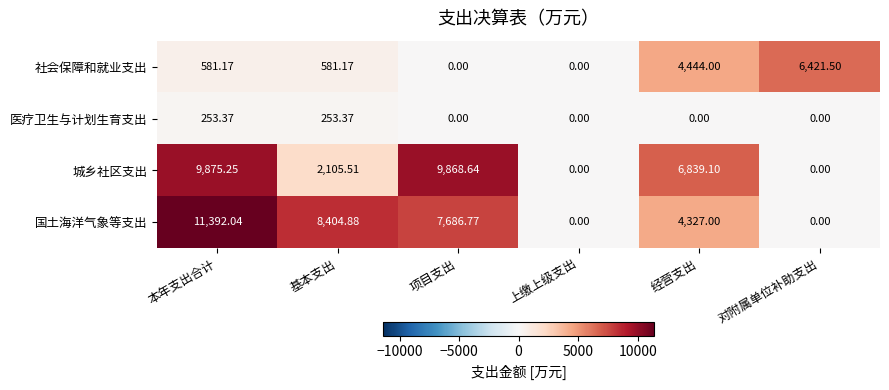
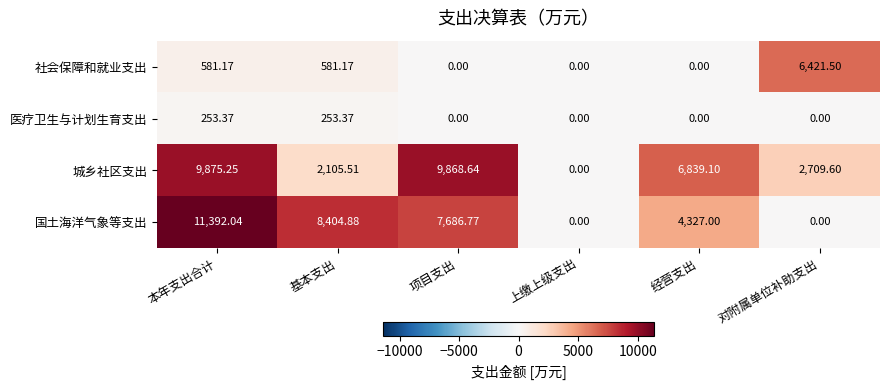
社会保障和就业支出, 经营支出: 4,444.00 -> 0.00
城乡社区支出, 对附属单位补助支出: 0.00 -> 2,709.60
